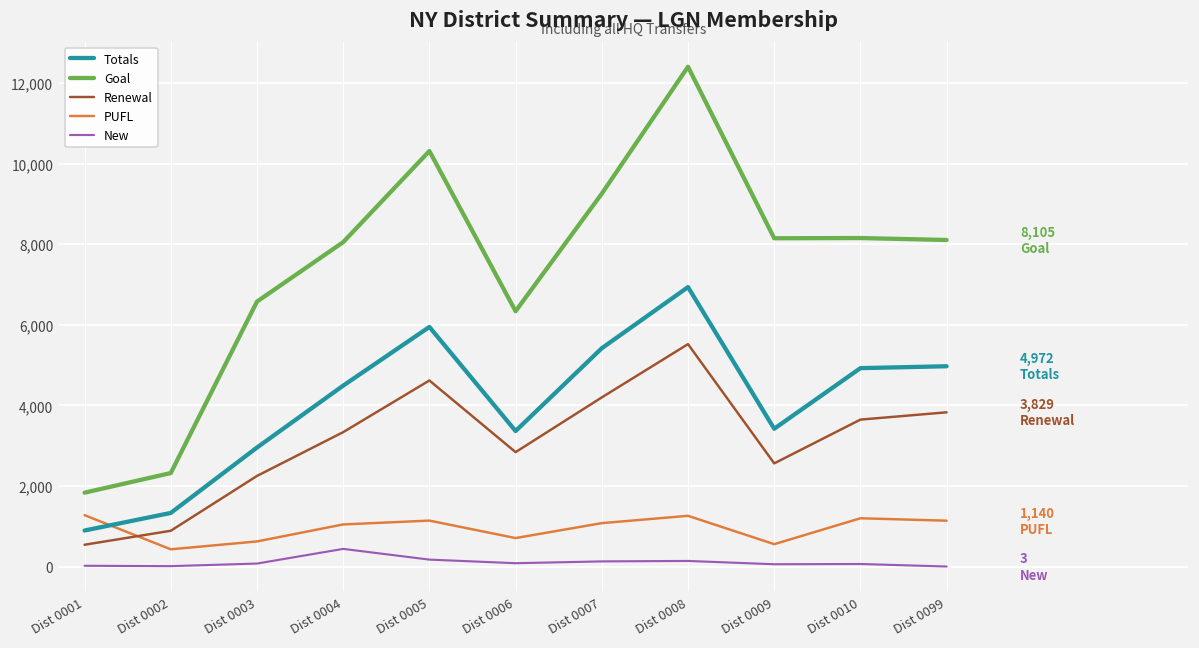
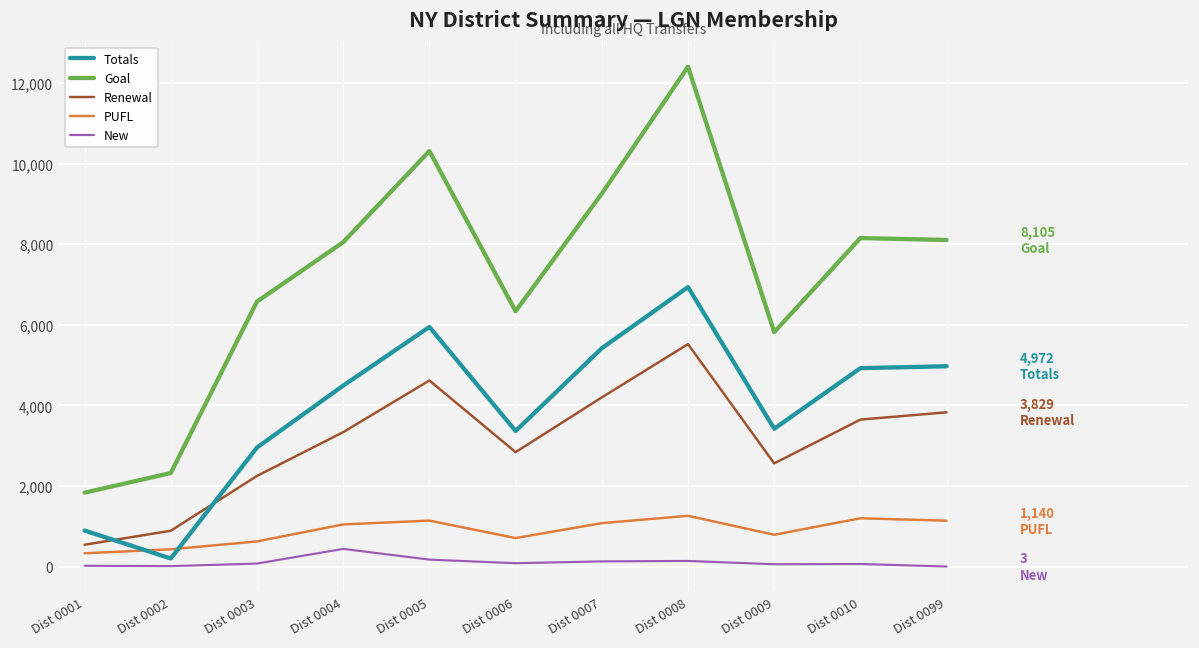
PUFL, Dist 0001: 1,300 -> 300
Totals, Dist 0002: 1,300 -> 200
Goal, Dist 0009: 8,100 -> 5,800
PUFL, Dist 0009: 600 -> 800
